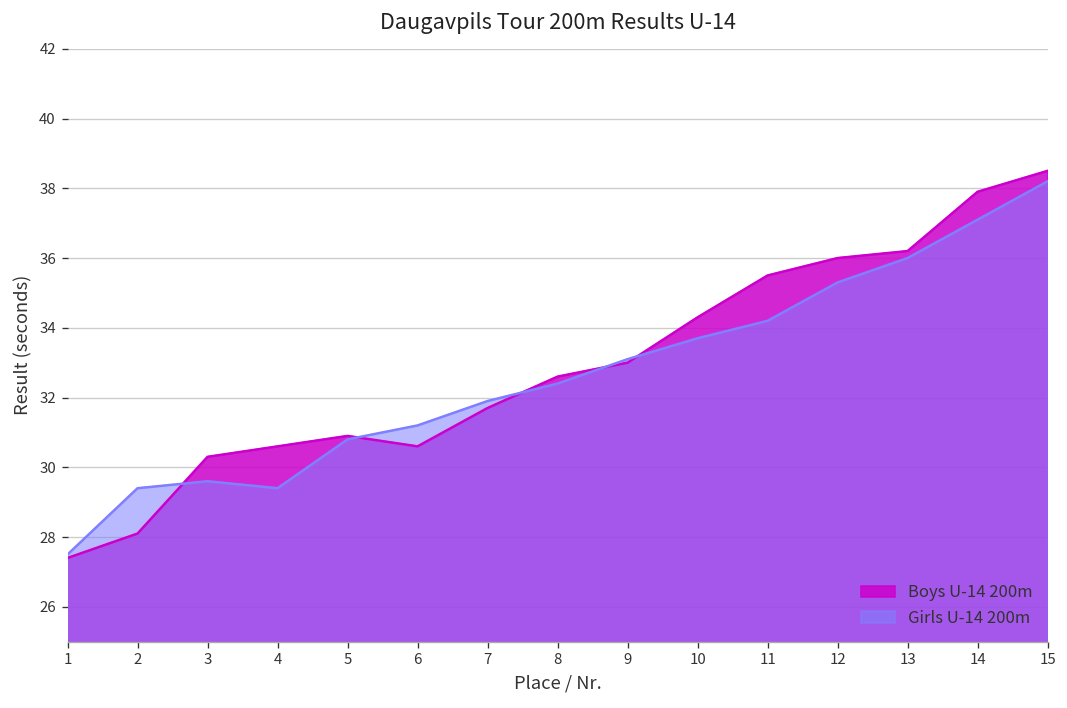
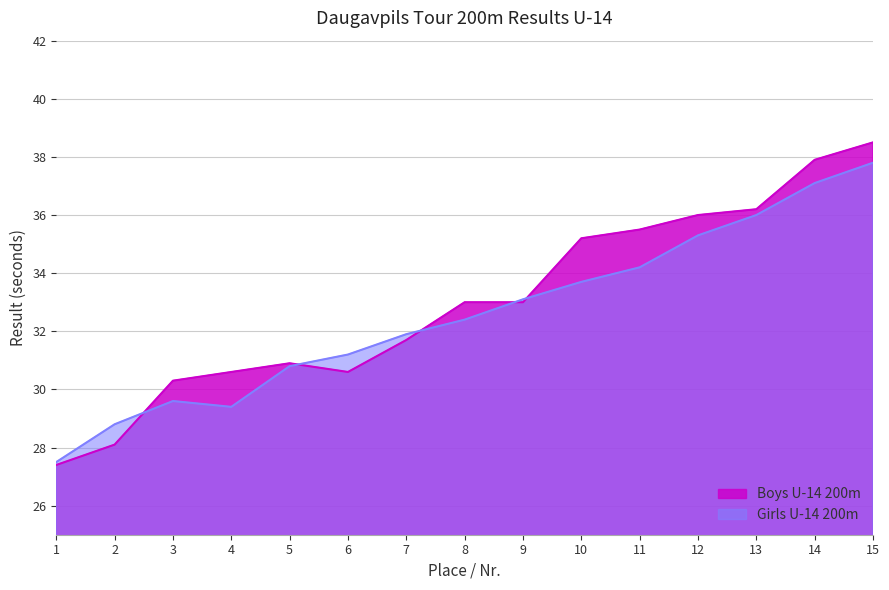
Girls U-14 200m, 2: 29.4 -> 28.8
Boys U-14 200m, 8: 32.6 -> 33.0
Boys U-14 200m, 10: 34.3 -> 35.2
Girls U-14 200m, 15: 38.2 -> 37.8
